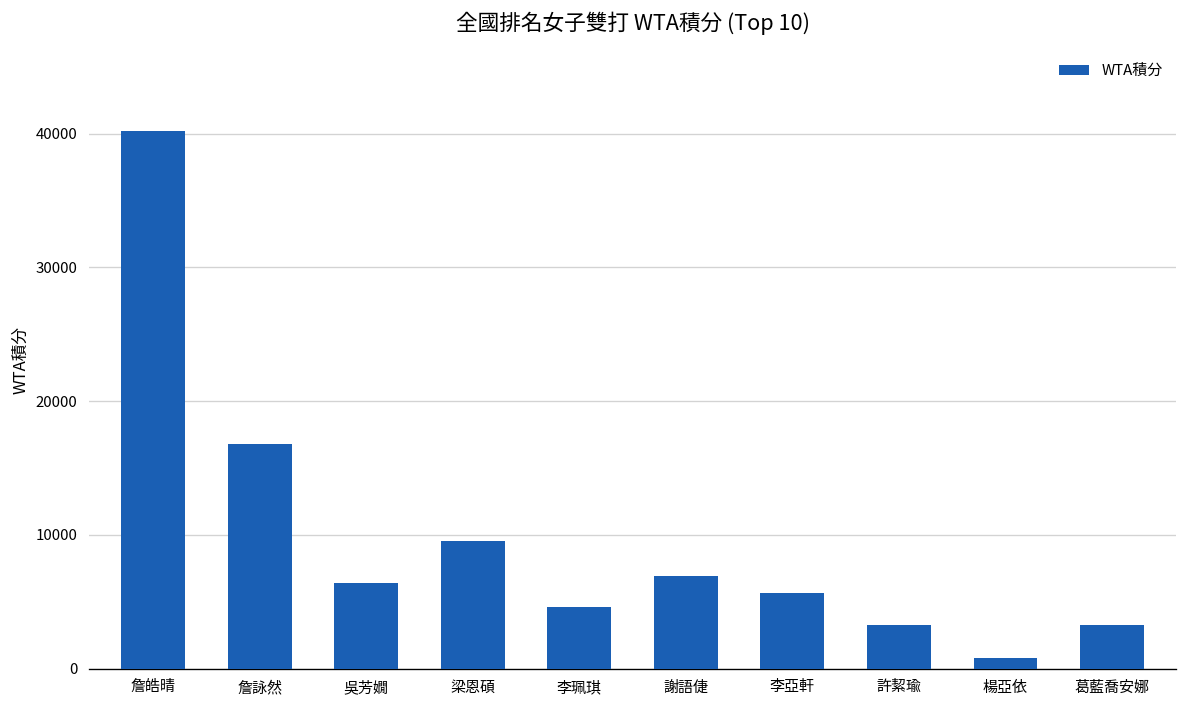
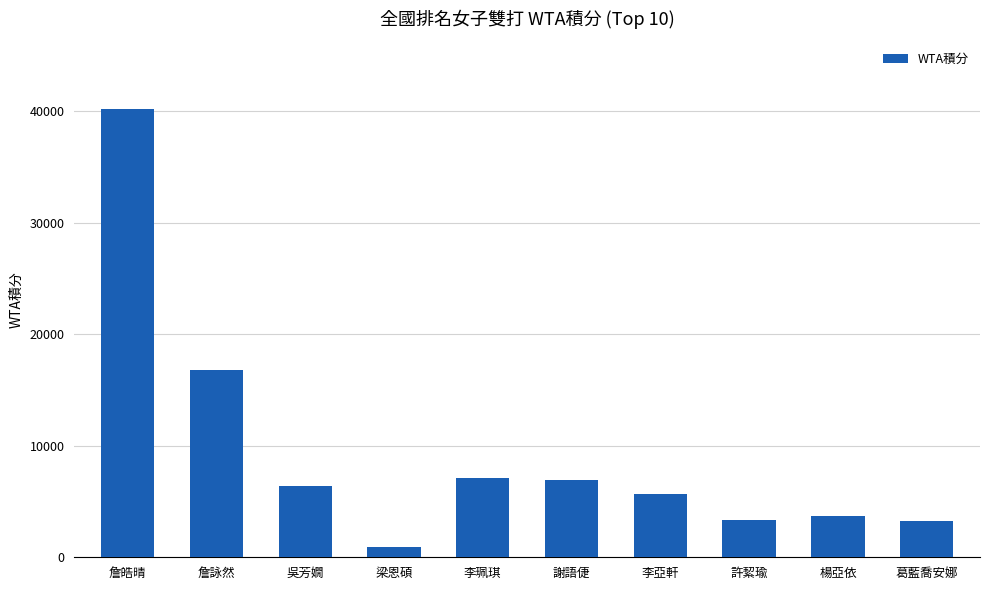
梁恩碩: 9500 -> 900
李珮琪: 4600 -> 7100
楊亞依: 800 -> 3700
